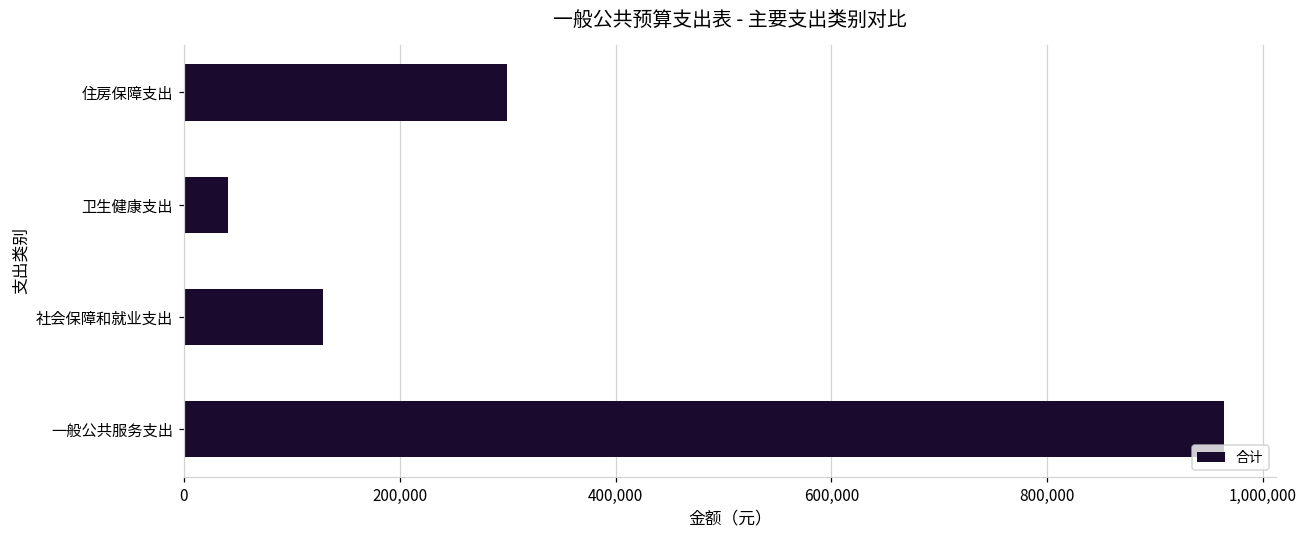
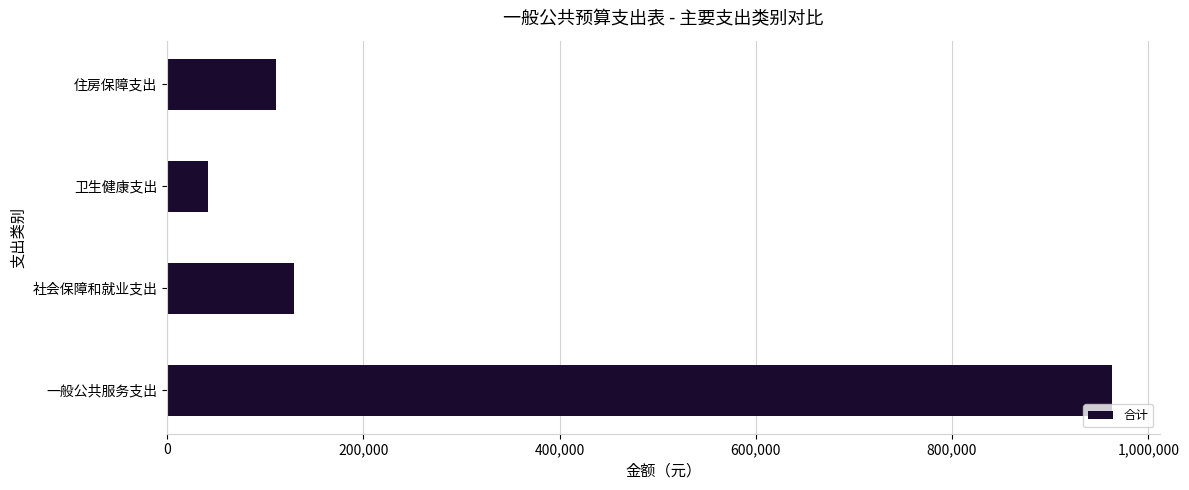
住房保障支出: 300,000 -> 110,000
